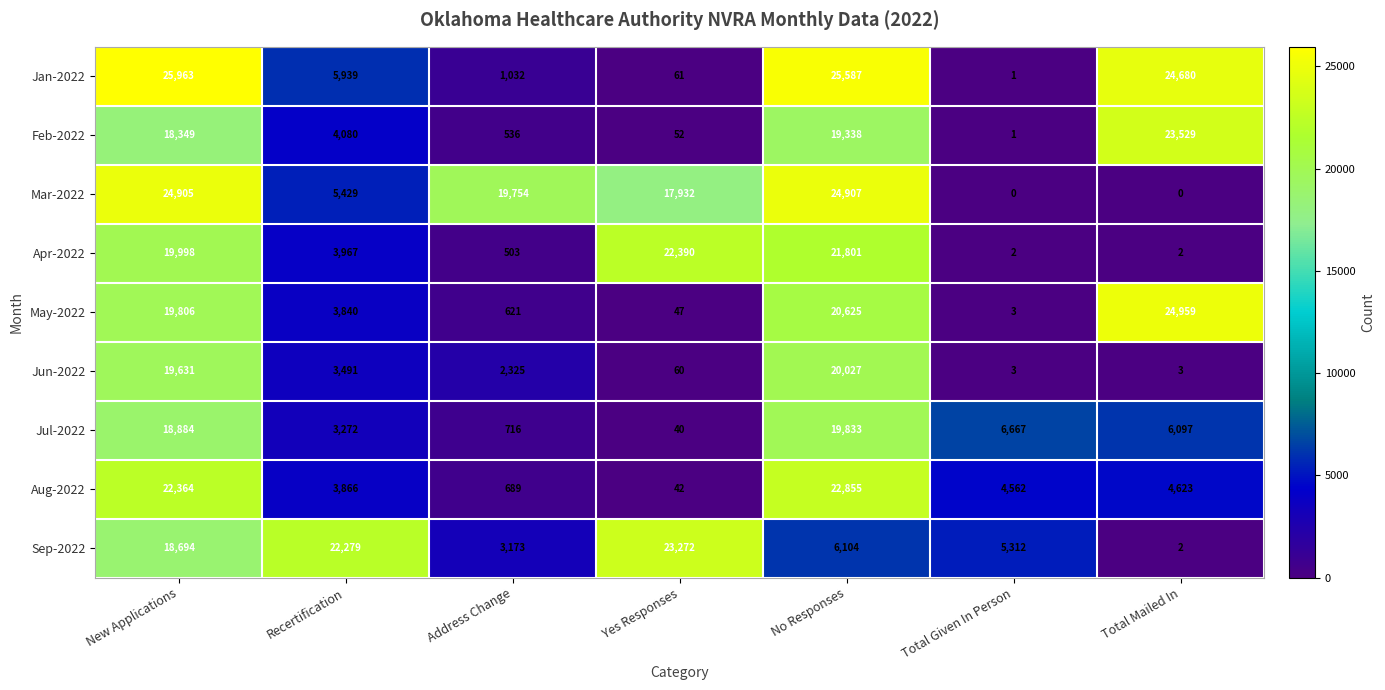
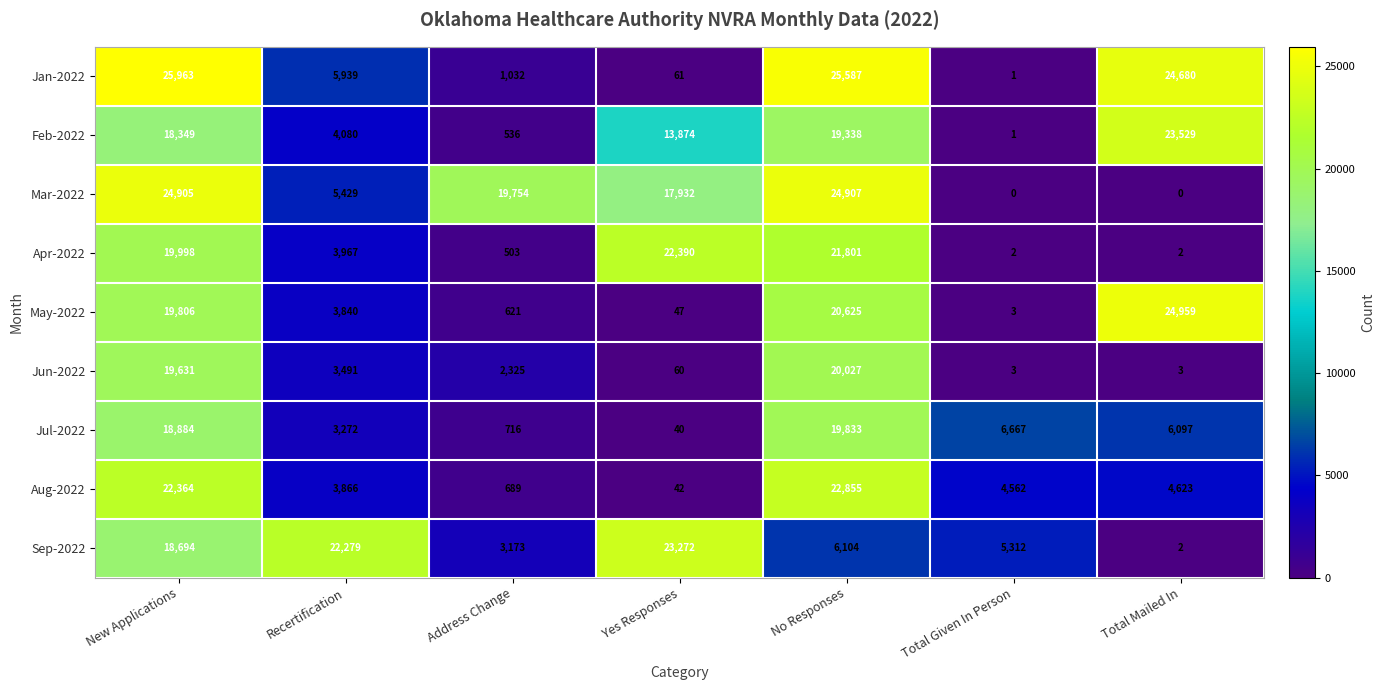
Feb-2022, Yes Responses: 52 -> 13,874
